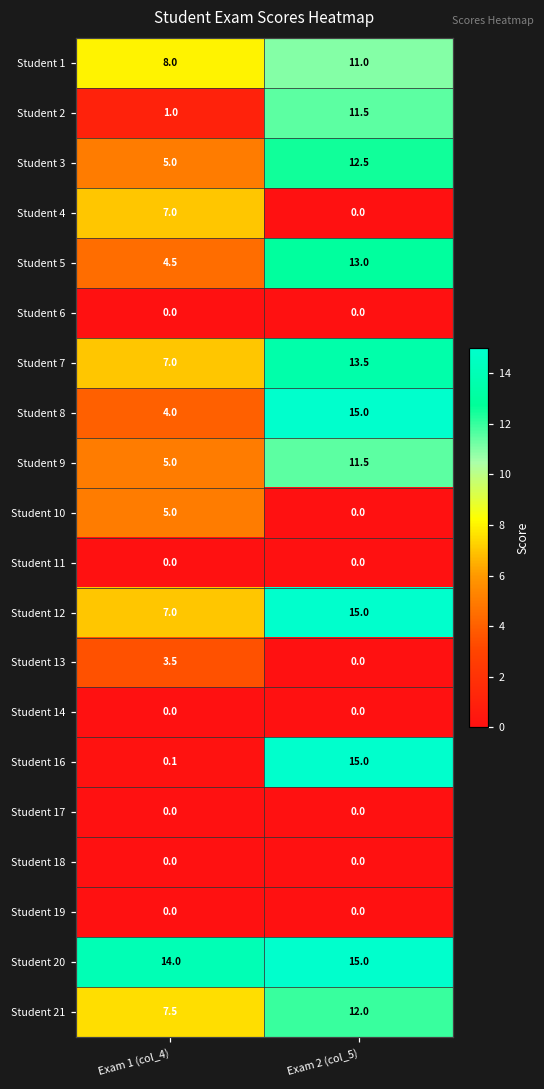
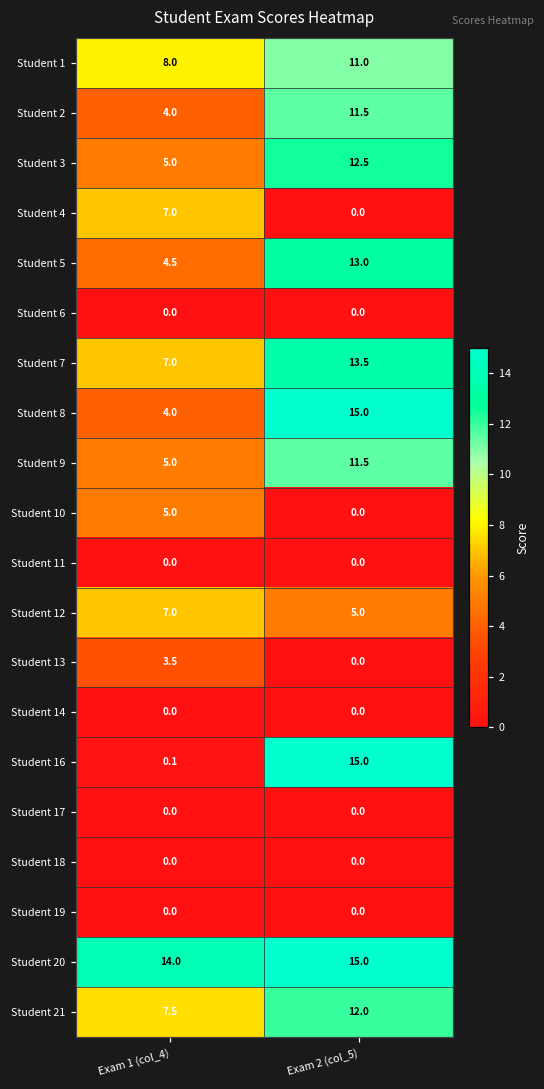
Student 2, Exam 1 (col_4): 1.0 -> 4.0
Student 12, Exam 2 (col_5): 15.0 -> 5.0
